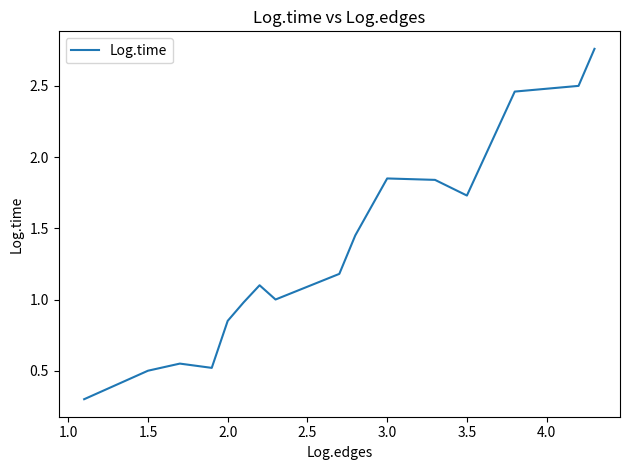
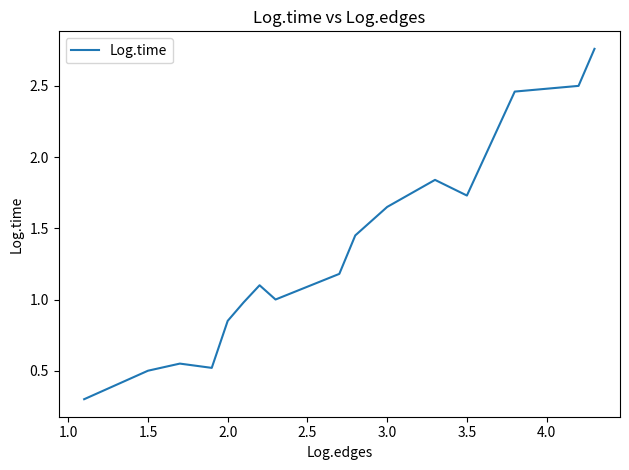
3.0: 1.85 -> 1.65
